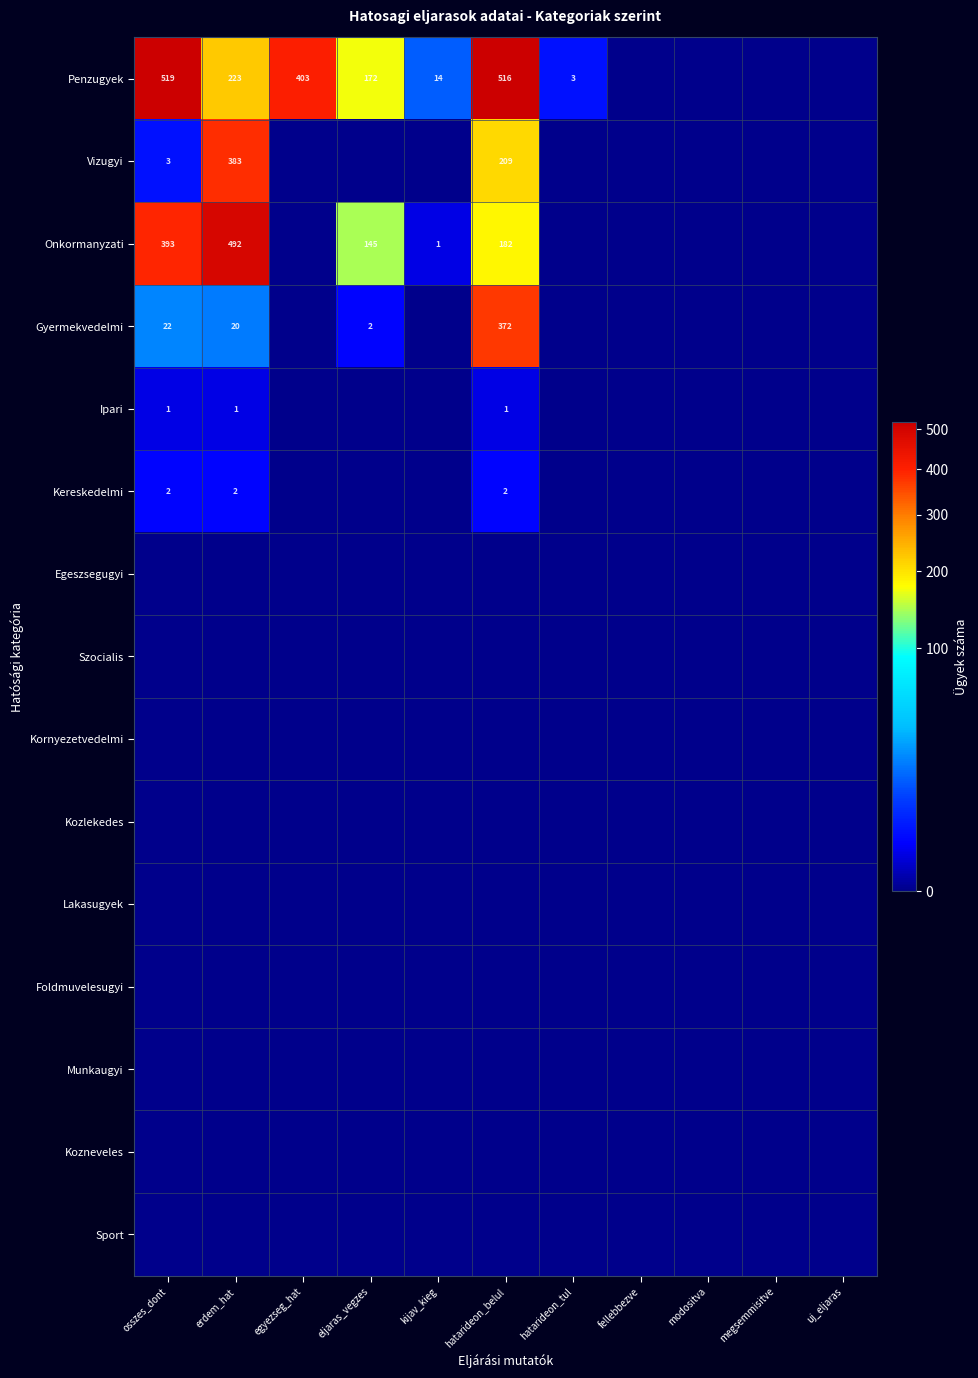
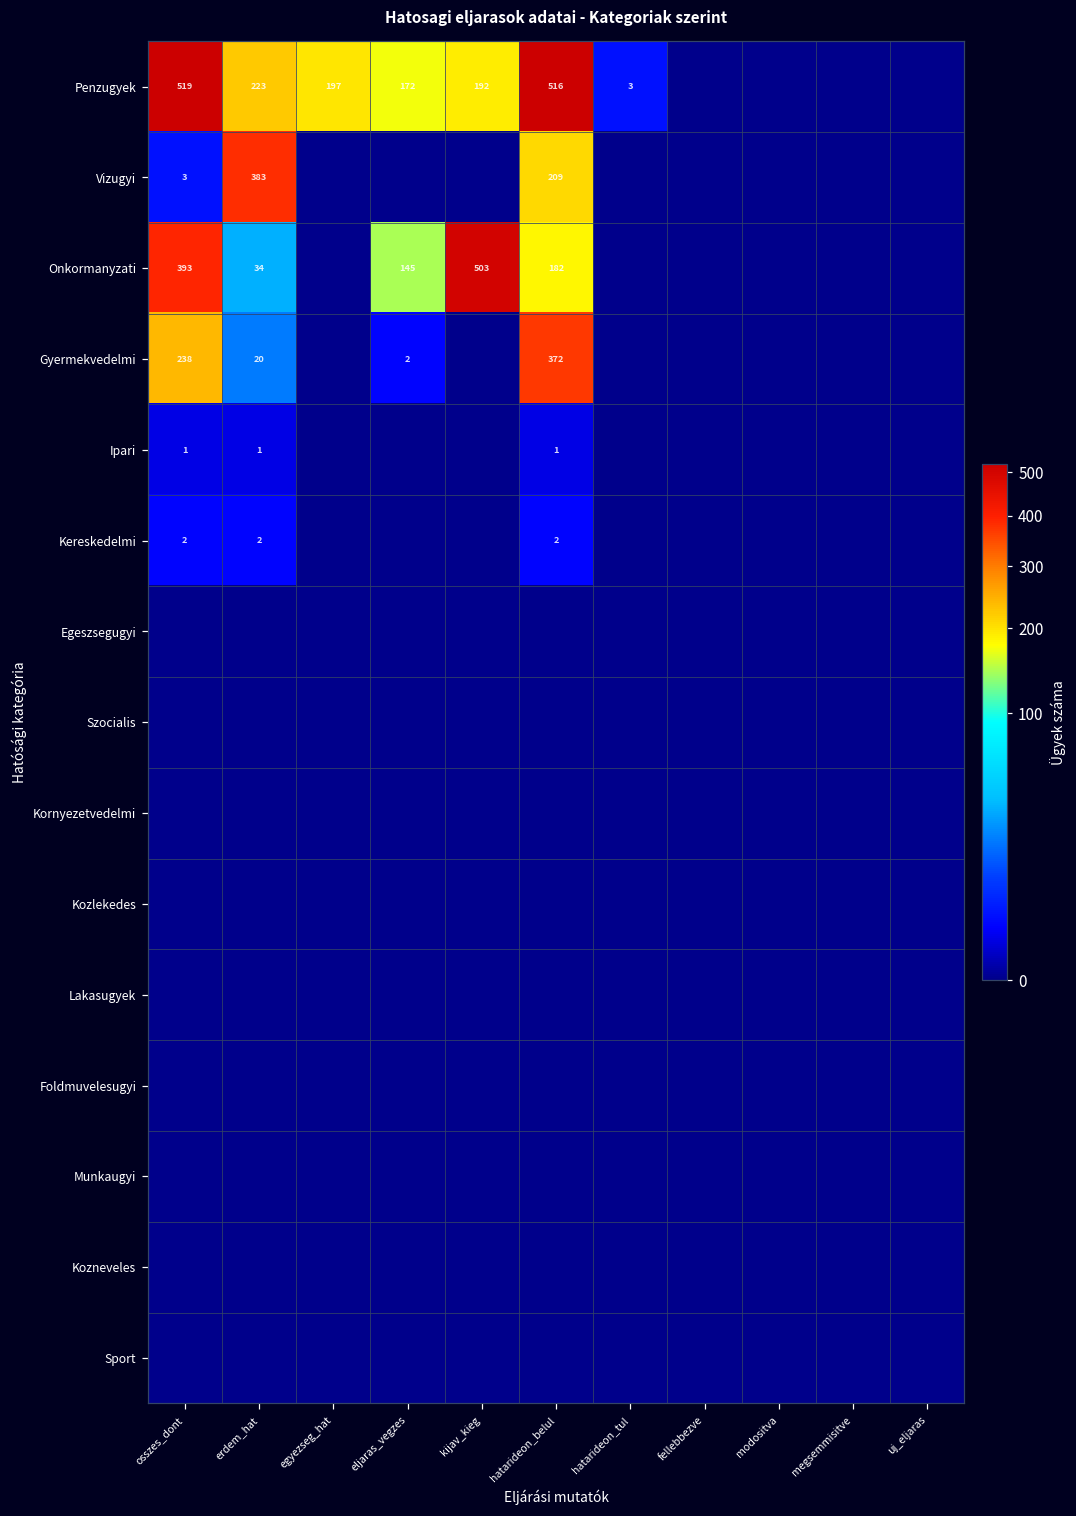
Penzugyek, egyezseg_hat: 403 -> 197
Penzugyek, kijav_kieg: 14 -> 192
Onkormanyzati, erdem_hat: 492 -> 34
Onkormanyzati, kijav_kieg: 1 -> 503
Gyermekvedelmi, osszes_dont: 22 -> 238
